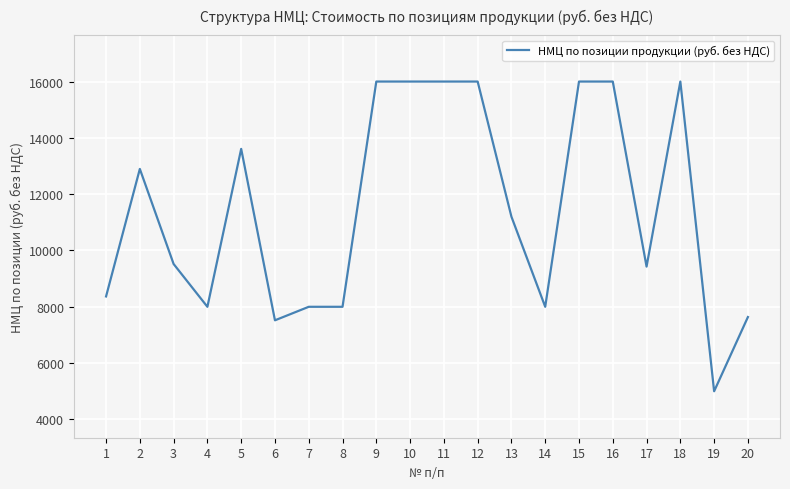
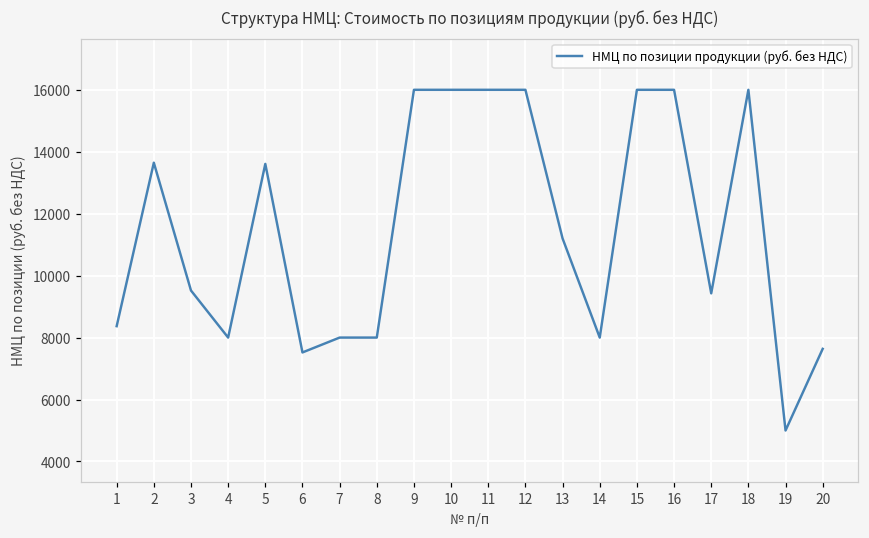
2: 12900 -> 13600
